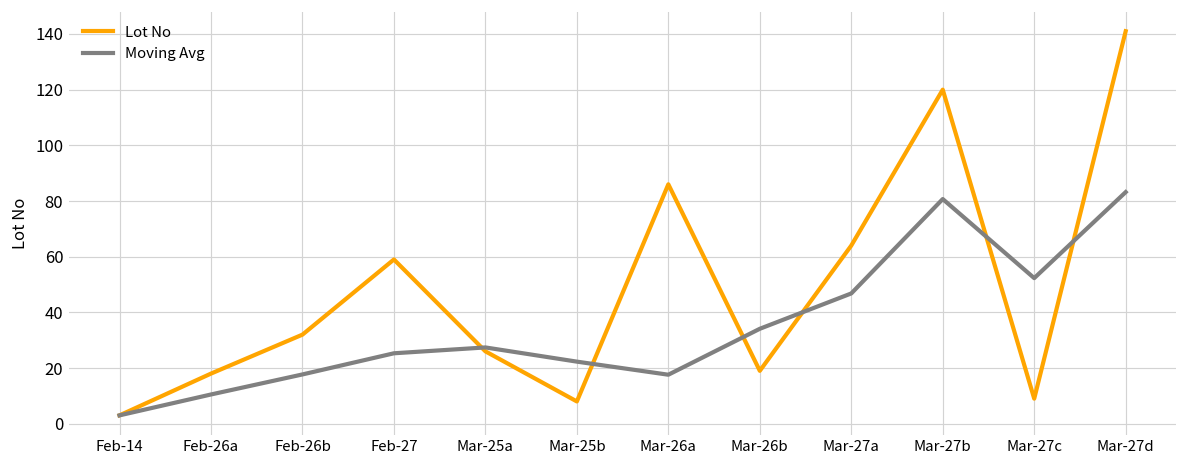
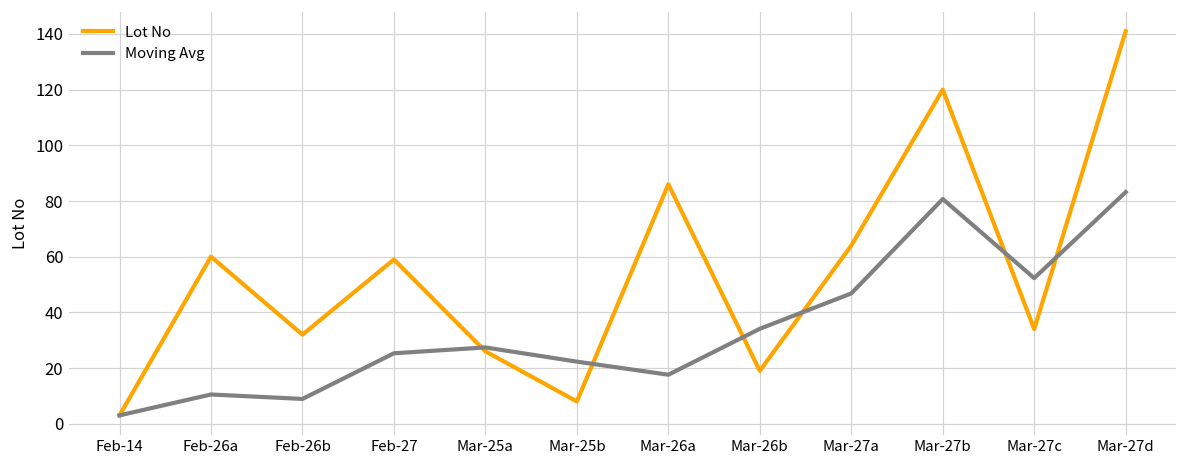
Lot No, Feb-26a: 18 -> 60
Moving Avg, Feb-26b: 18 -> 9
Lot No, Mar-27c: 9 -> 34
